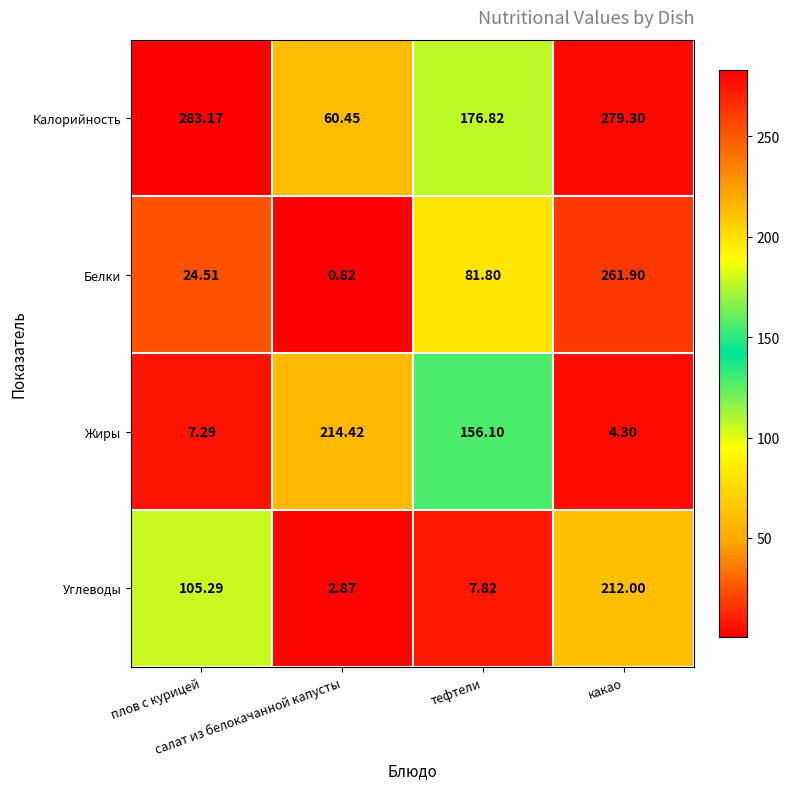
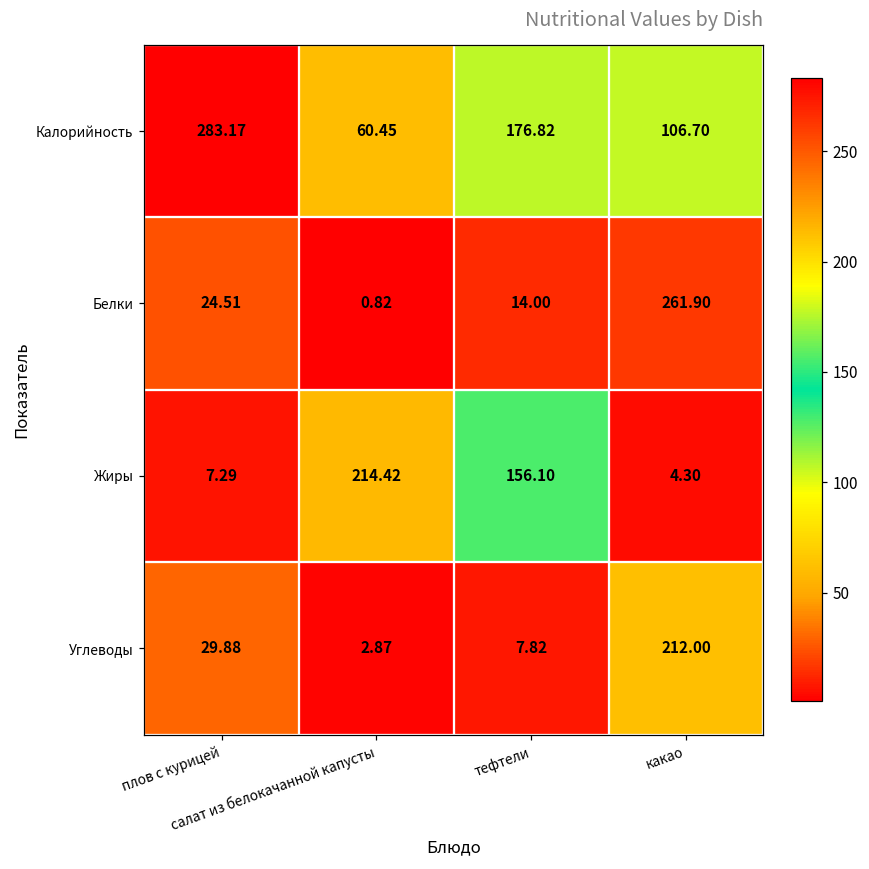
Калорийность, какао: 279.30 -> 106.70
Белки, тефтели: 81.80 -> 14.00
Углеводы, плов с курицей: 105.29 -> 29.88
